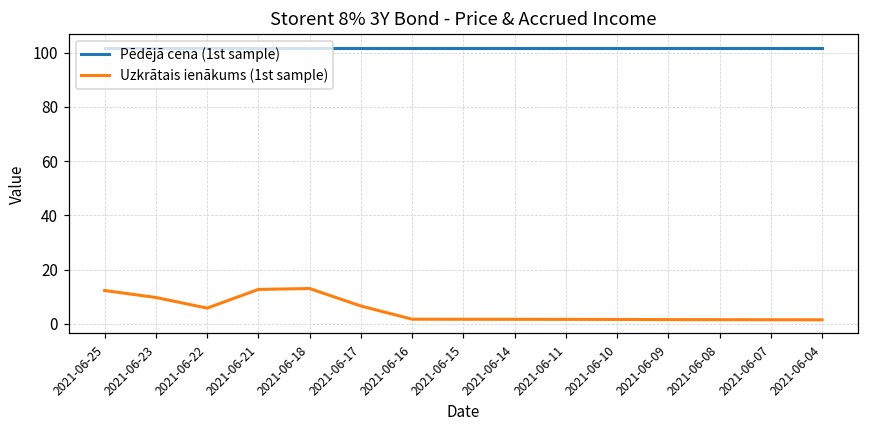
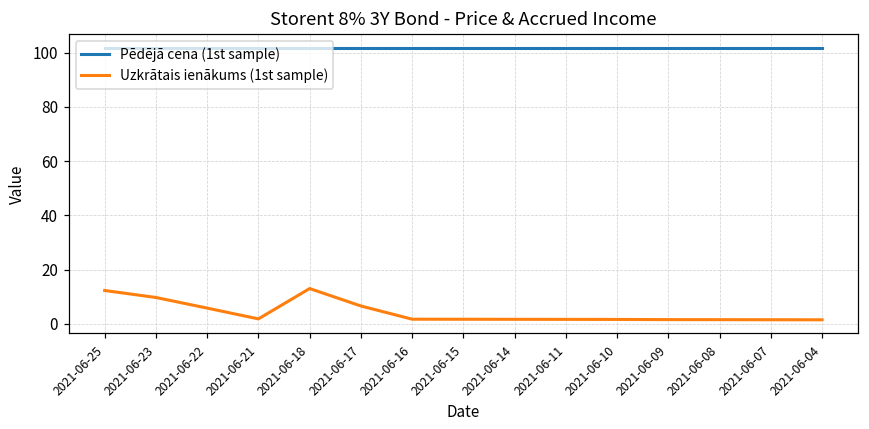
Uzkrātais ienākums (1st sample), 2021-06-21: 13 -> 2
